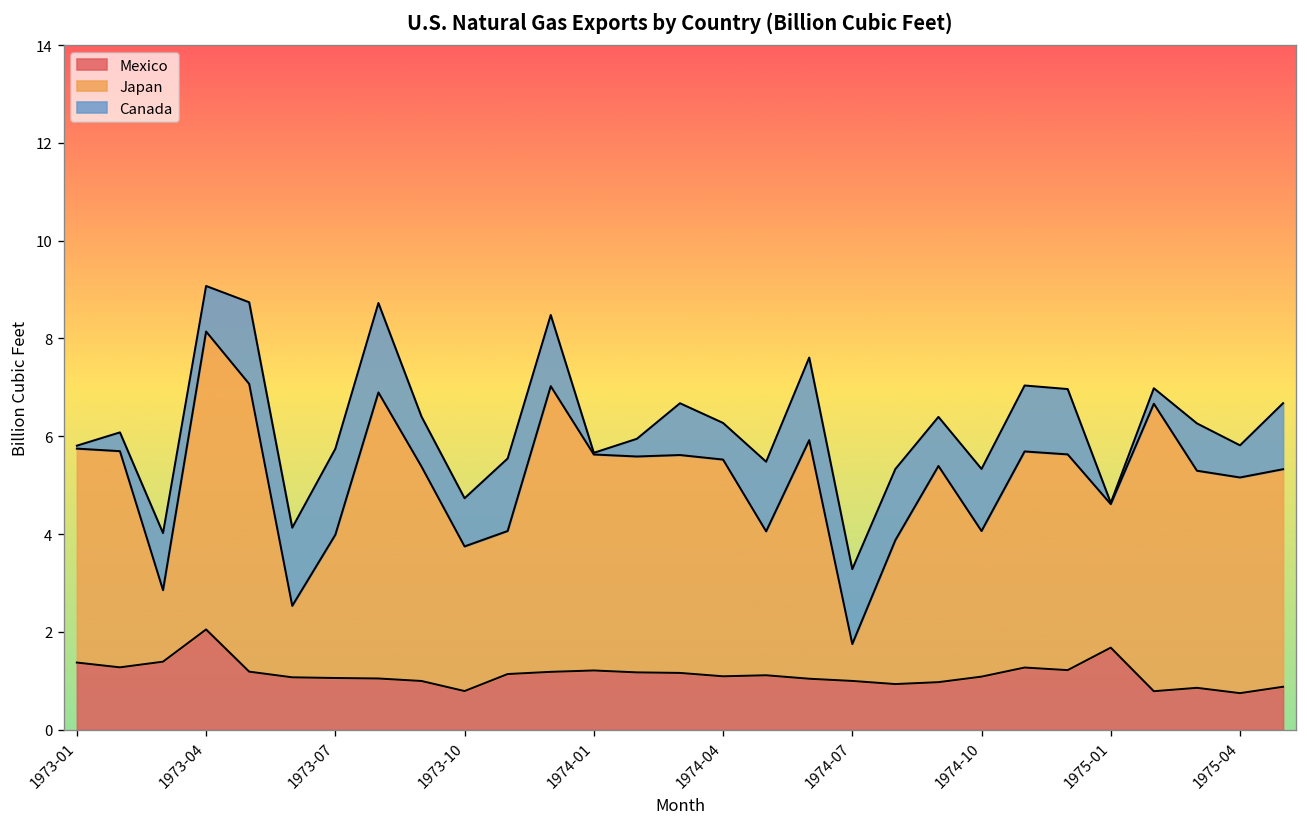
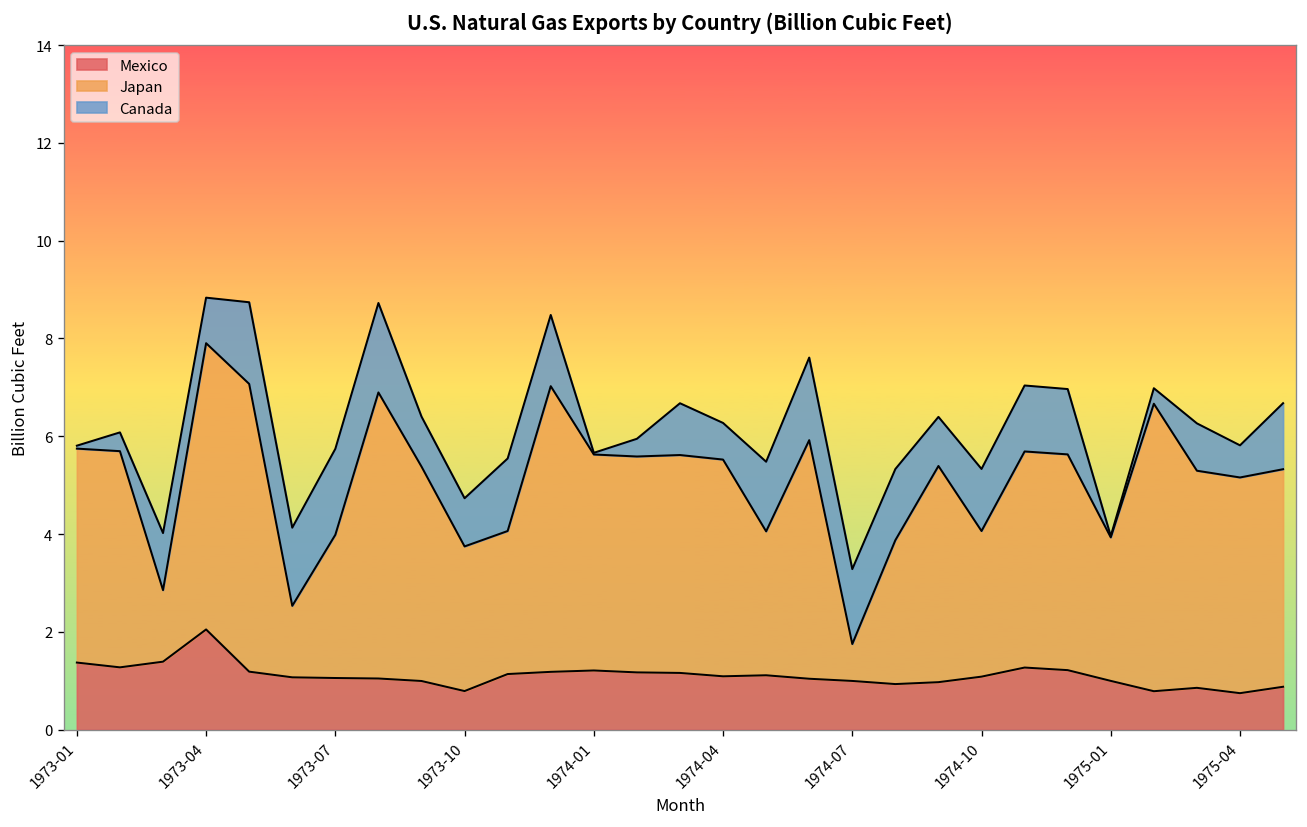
Japan, 1973-04: 6.1 -> 5.9
Mexico, 1975-01: 1.7 -> 1.0
